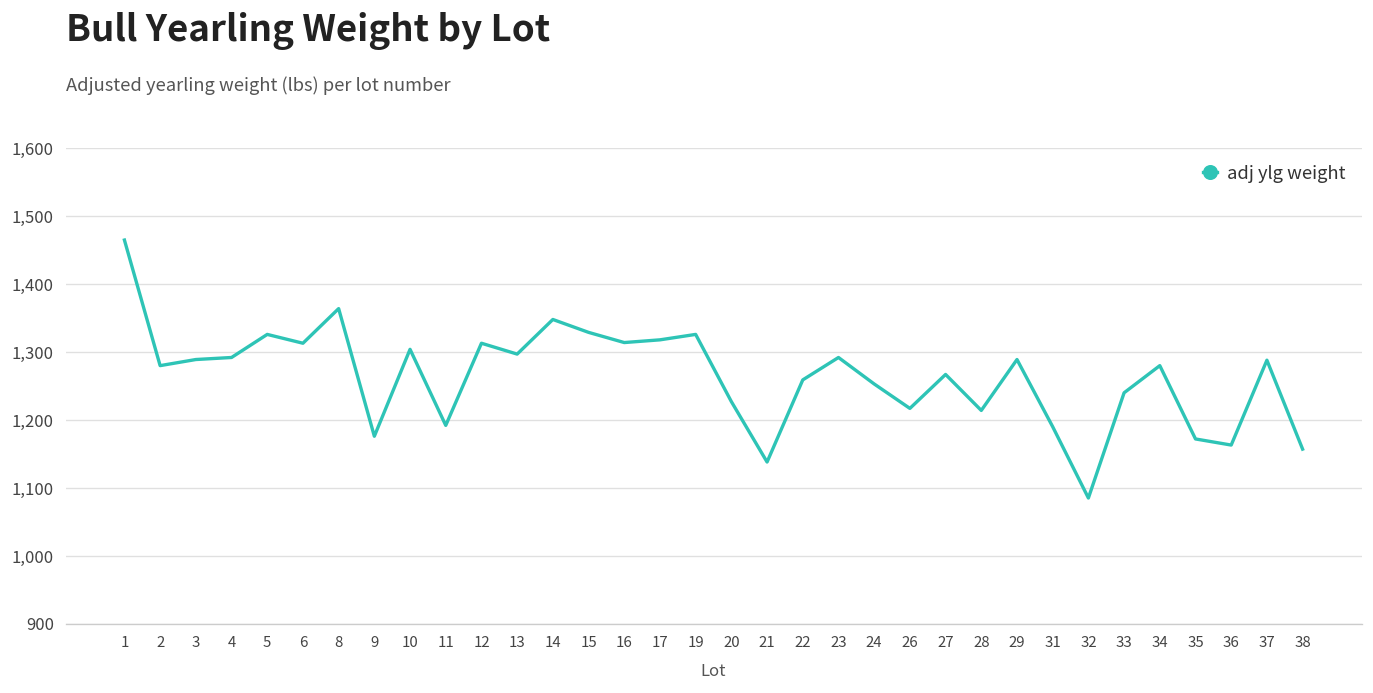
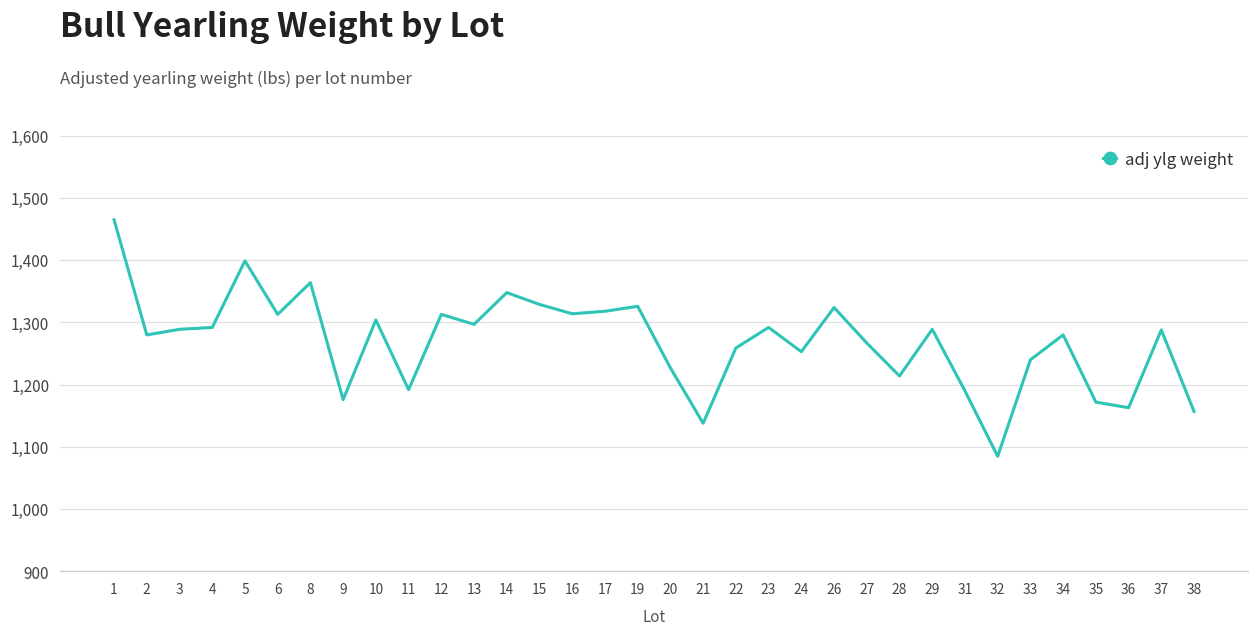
5: 1,330 -> 1,400
26: 1,220 -> 1,320
